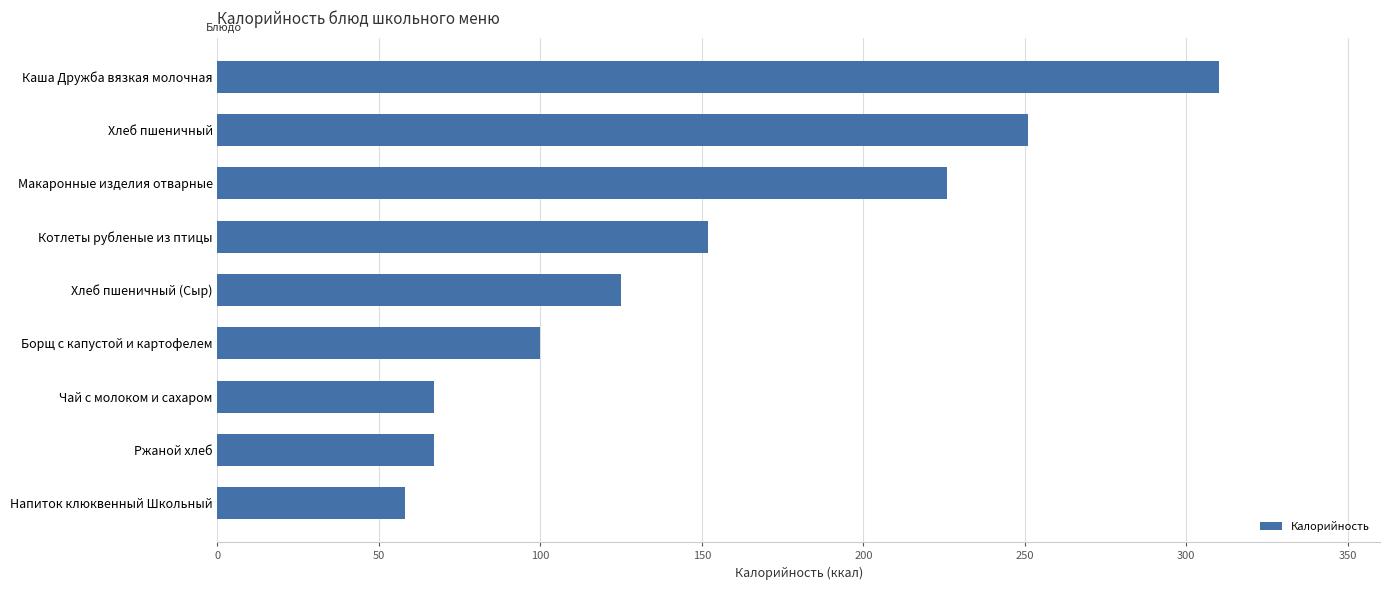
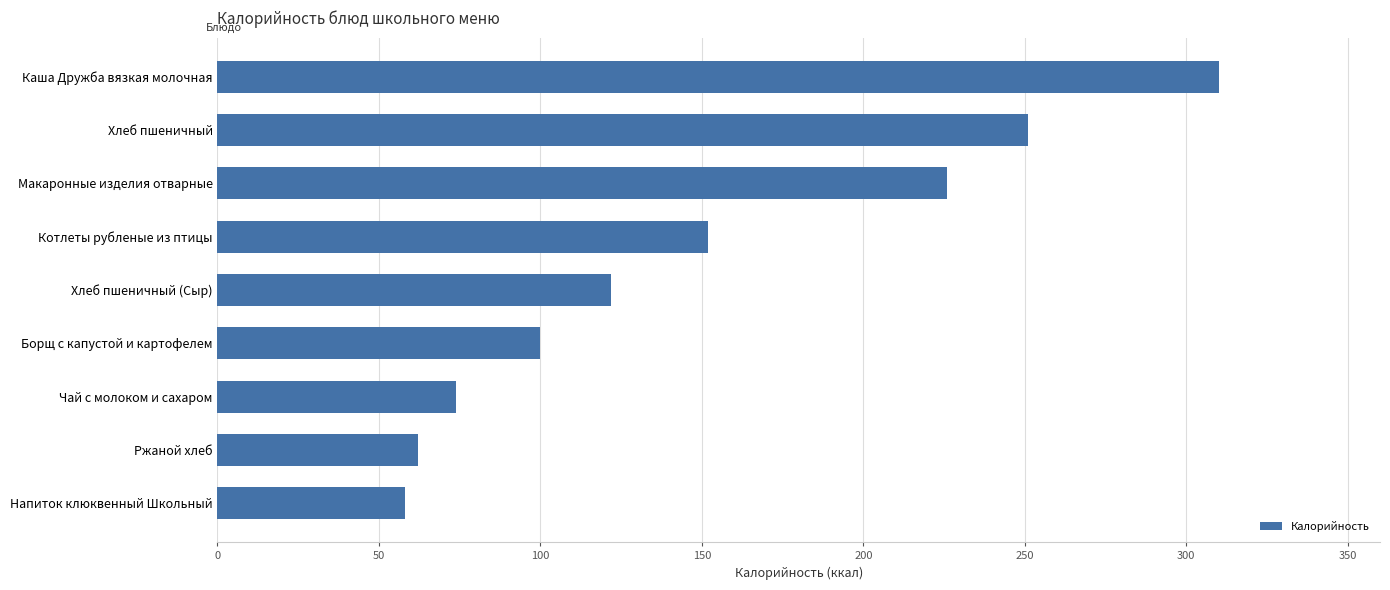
Хлеб пшеничный (Сыр): 125 -> 122
Чай с молоком и сахаром: 67 -> 74
Ржаной хлеб: 67 -> 62
